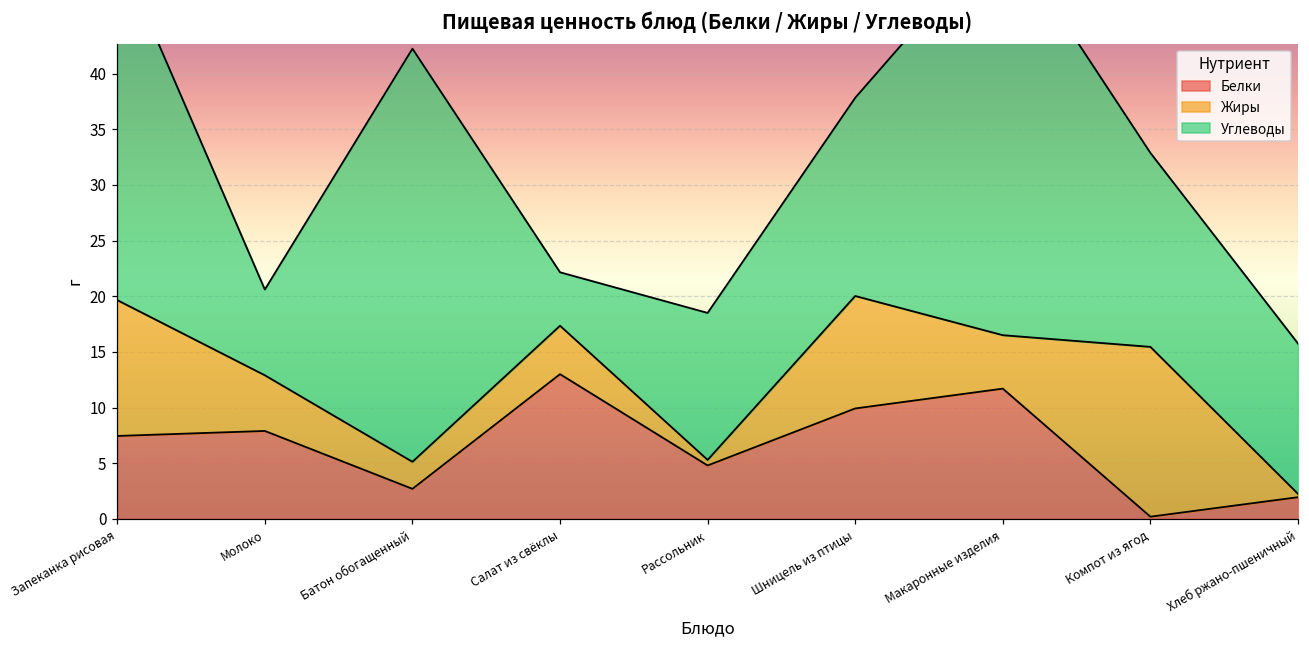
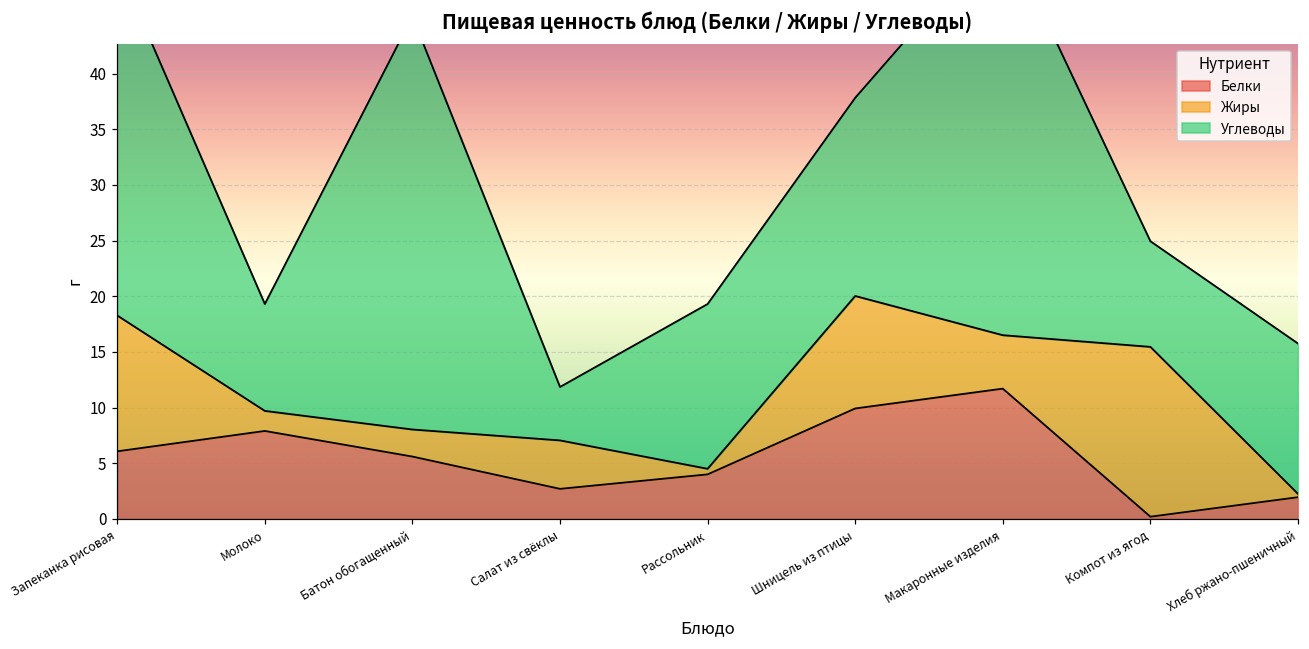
Белки, Запеканка рисовая: 7.5 -> 6.1
Жиры, Молоко: 5.0 -> 1.8
Углеводы, Молоко: 7.7 -> 9.6
Белки, Батон обогащенный: 2.7 -> 5.6
Белки, Салат из свёклы: 13.0 -> 2.7
Белки, Рассольник: 4.8 -> 4.0
Углеводы, Рассольник: 13.2 -> 14.8
Углеводы, Компот из ягод: 17.4 -> 9.5
